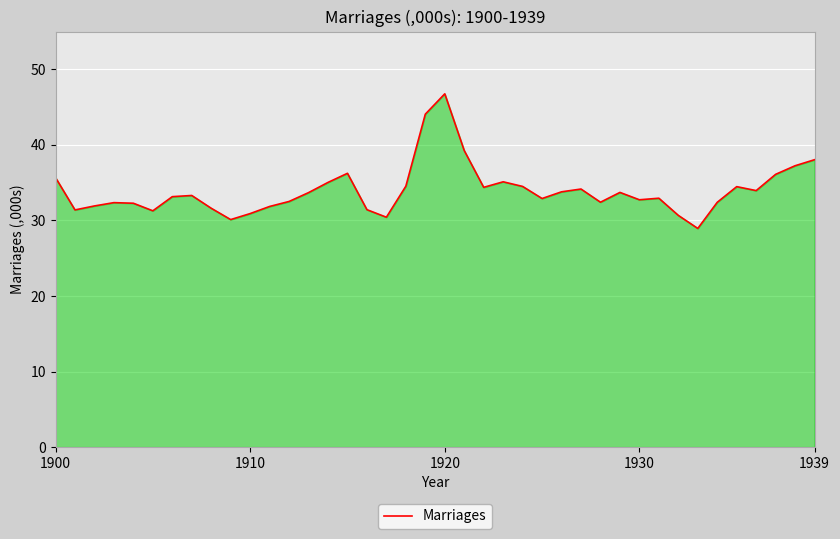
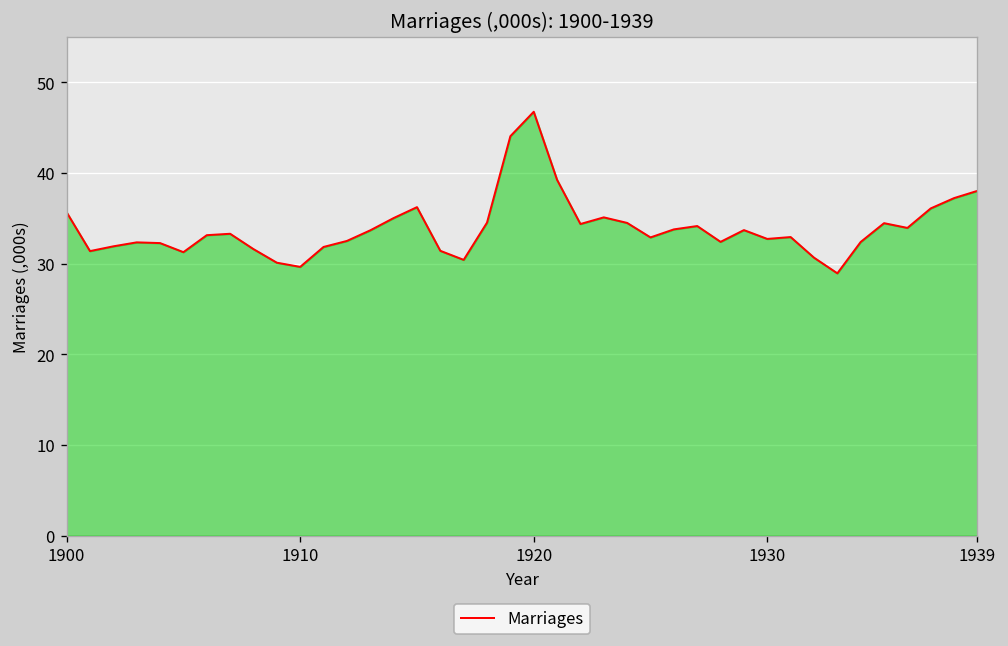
1910: 31 -> 30
